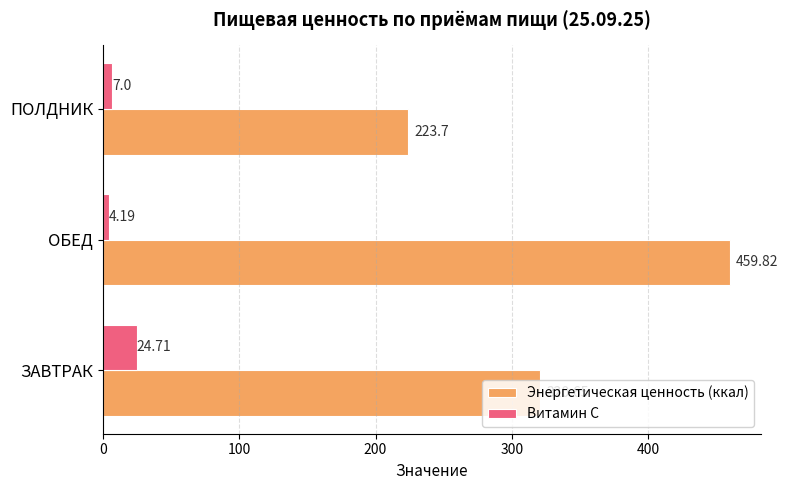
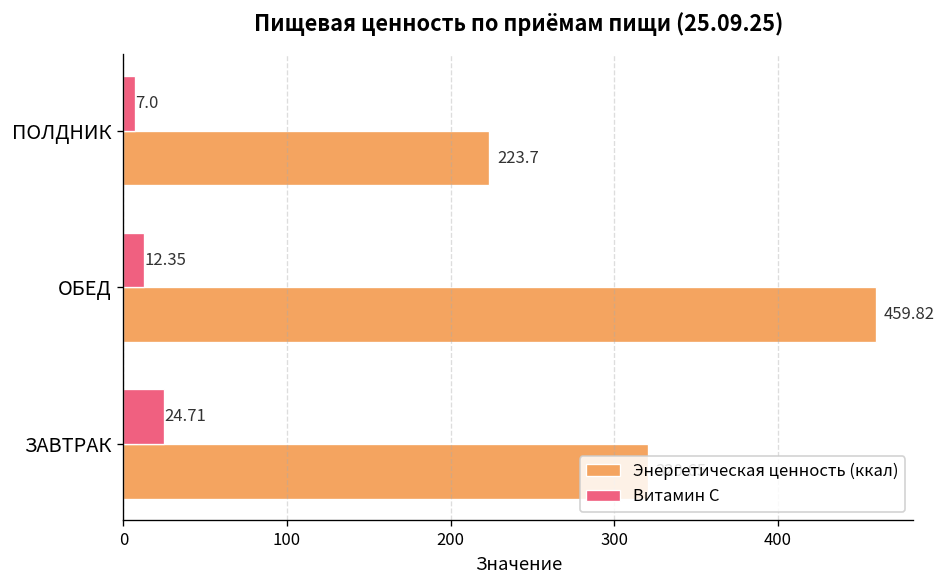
Витамин С, ОБЕД: 4.19 -> 12.35
